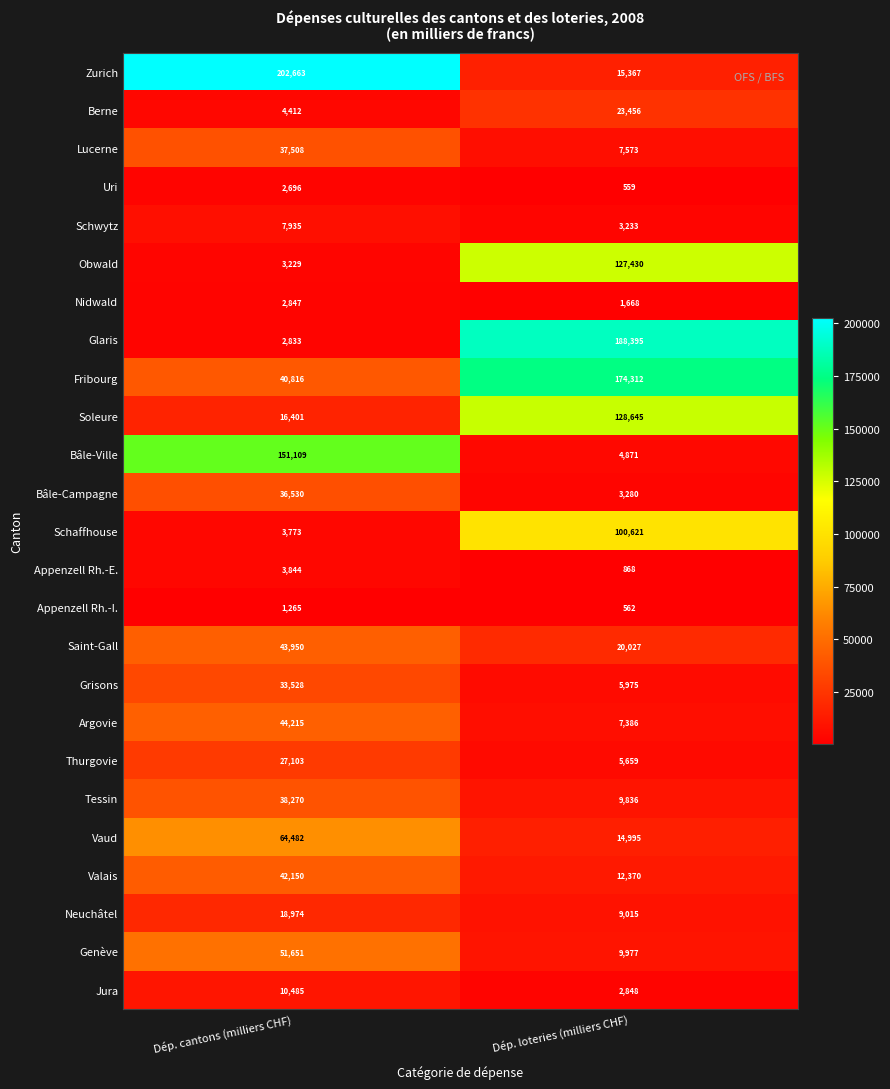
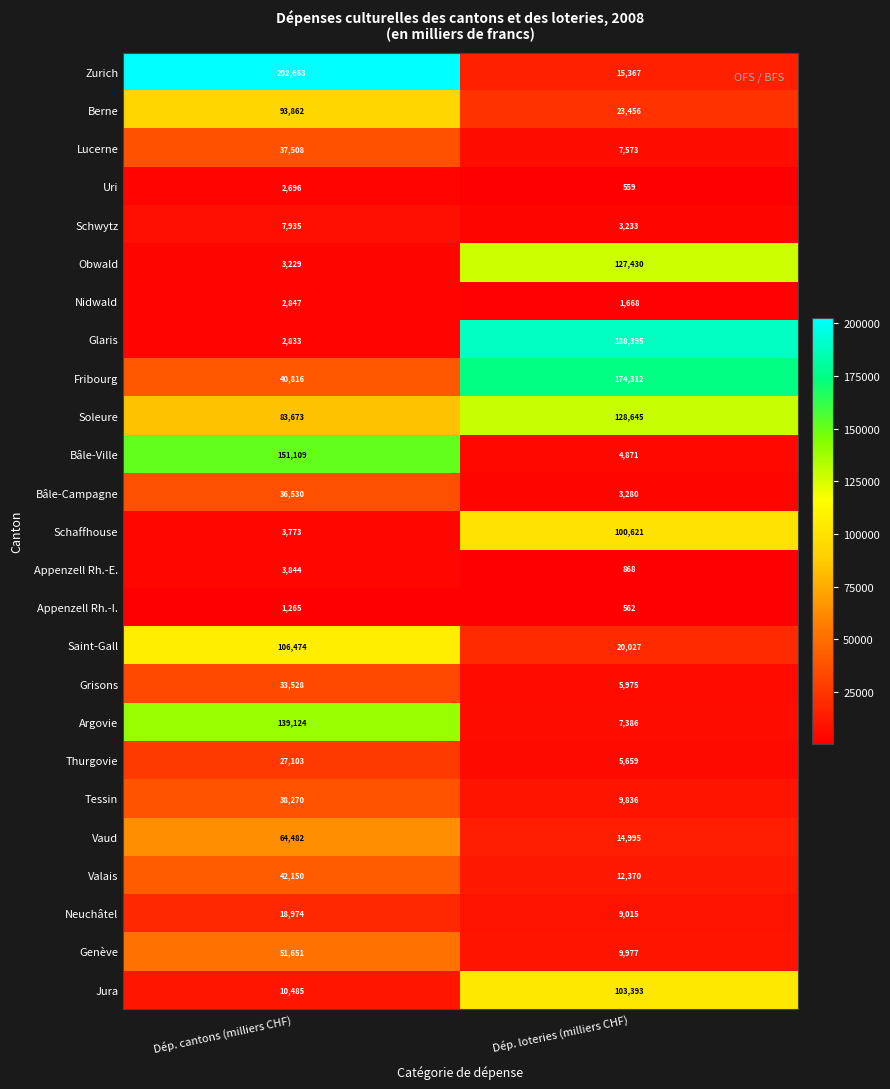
Berne, Dép. cantons (milliers CHF): 4,412 -> 93,862
Soleure, Dép. cantons (milliers CHF): 16,401 -> 83,673
Saint-Gall, Dép. cantons (milliers CHF): 43,950 -> 106,474
Argovie, Dép. cantons (milliers CHF): 44,215 -> 139,124
Jura, Dép. loteries (milliers CHF): 2,848 -> 103,393
